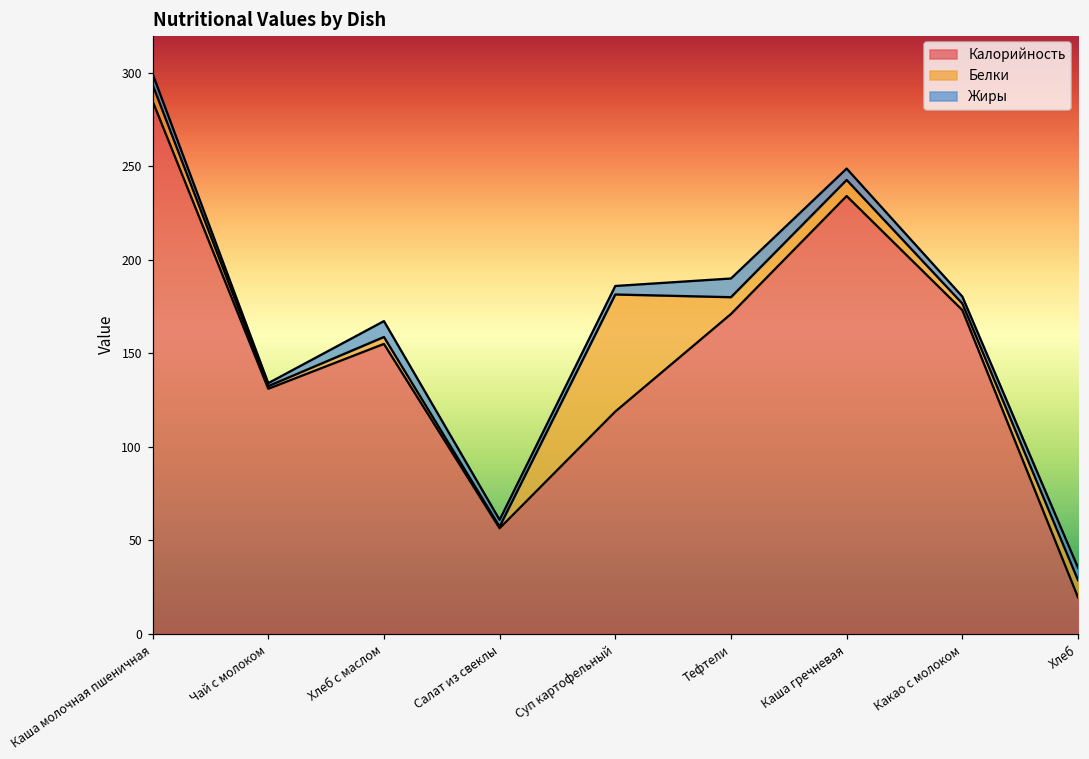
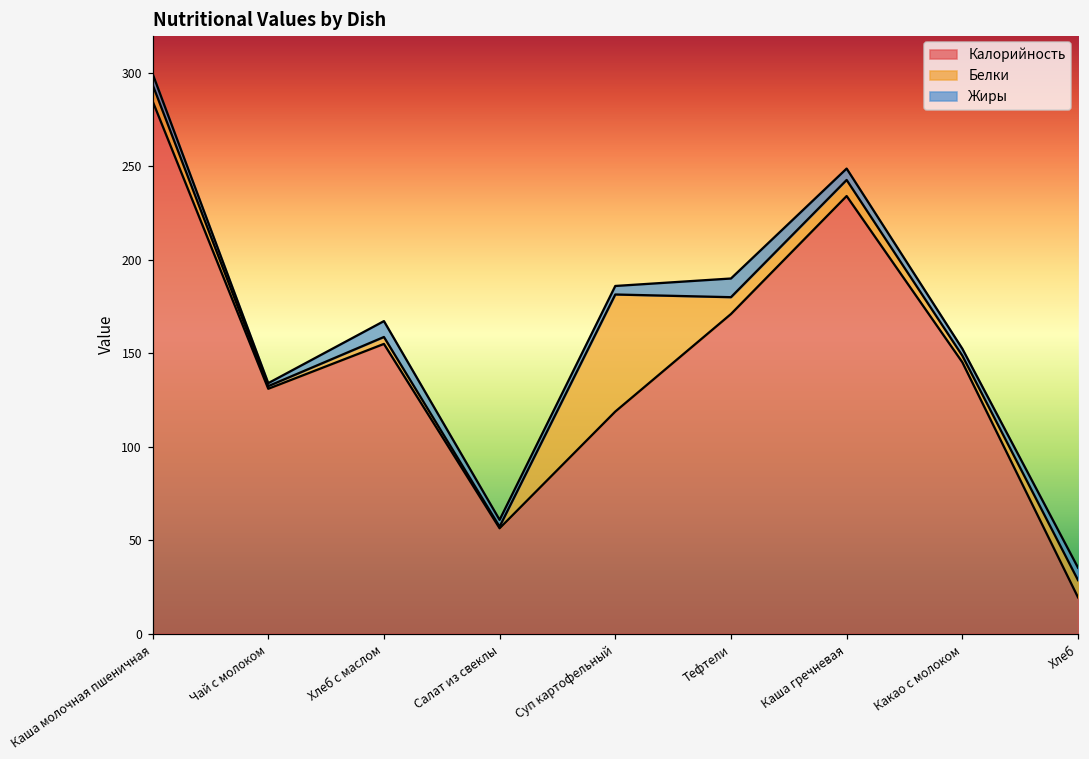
Калорийность, Какао с молоком: 173 -> 145
